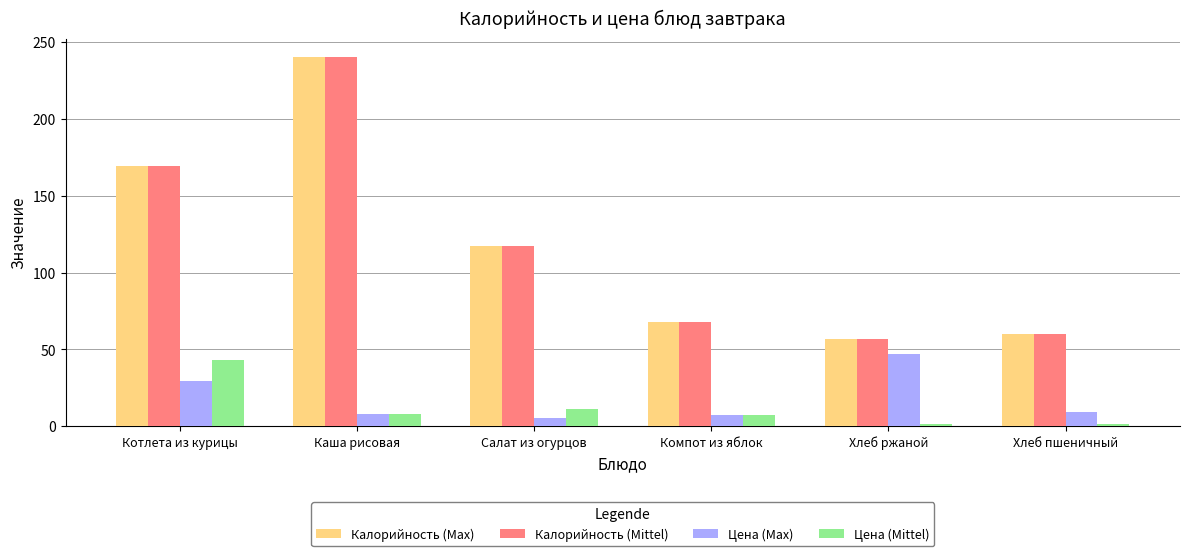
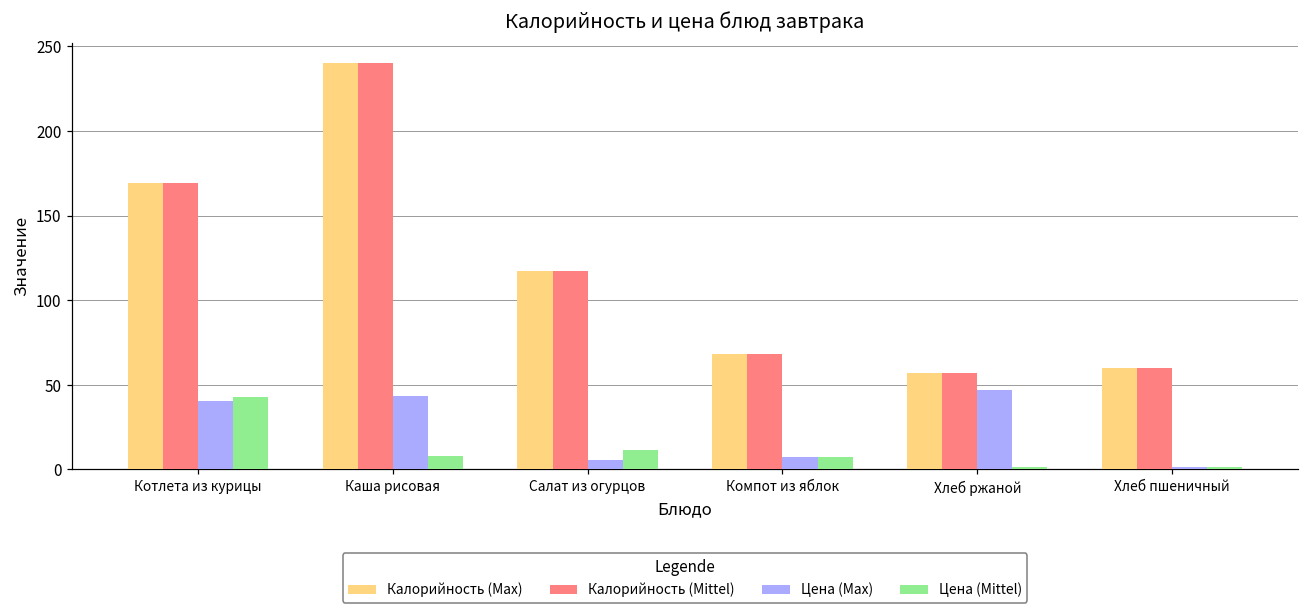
Цена (Max), Котлета из курицы: 30 -> 41
Цена (Max), Каша рисовая: 8 -> 43
Цена (Max), Хлеб пшеничный: 9 -> 1
